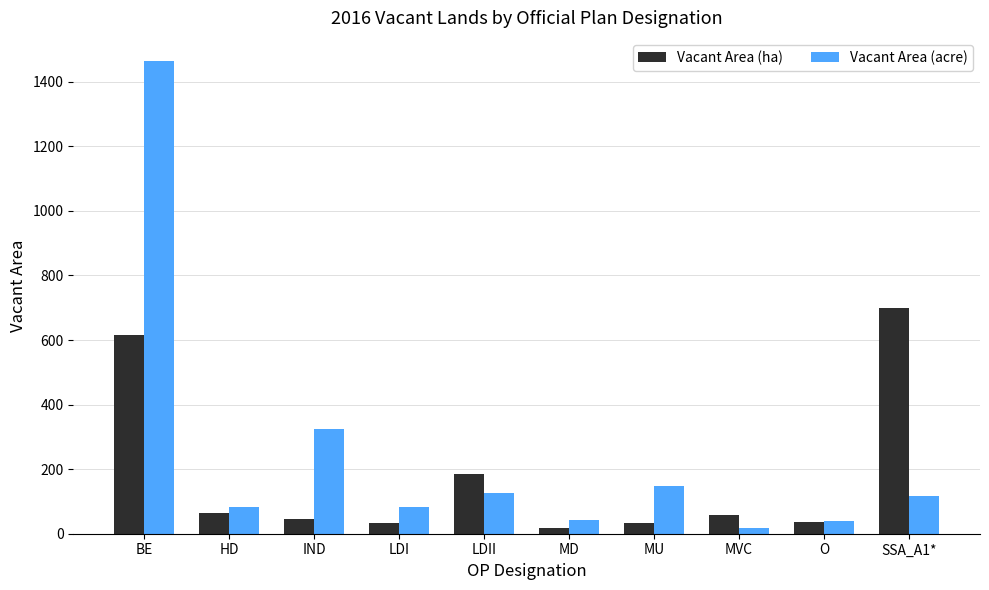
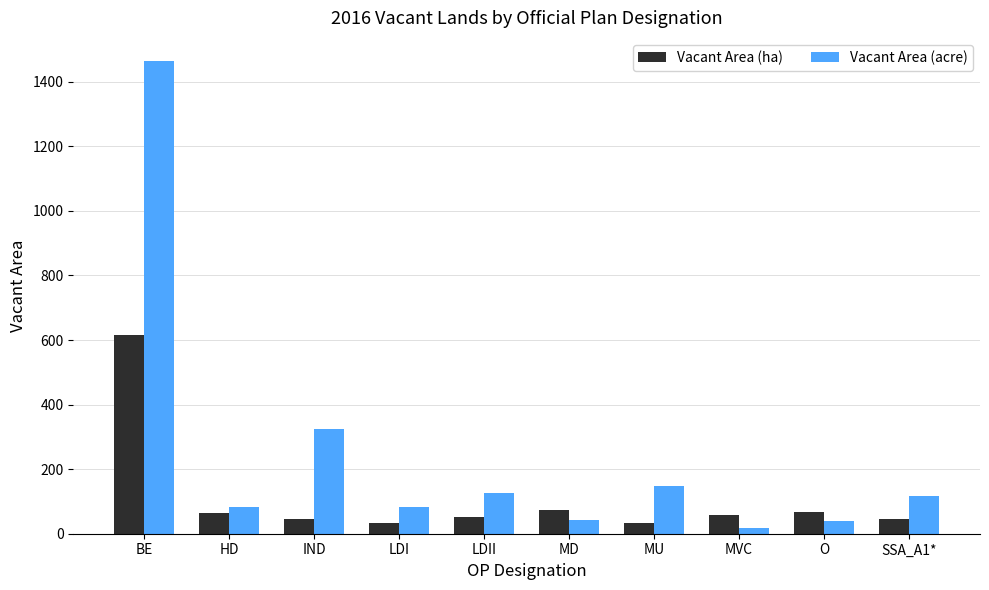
Vacant Area (ha), LDII: 180 -> 50
Vacant Area (ha), MD: 20 -> 70
Vacant Area (ha), O: 40 -> 70
Vacant Area (ha), SSA_A1*: 700 -> 50
